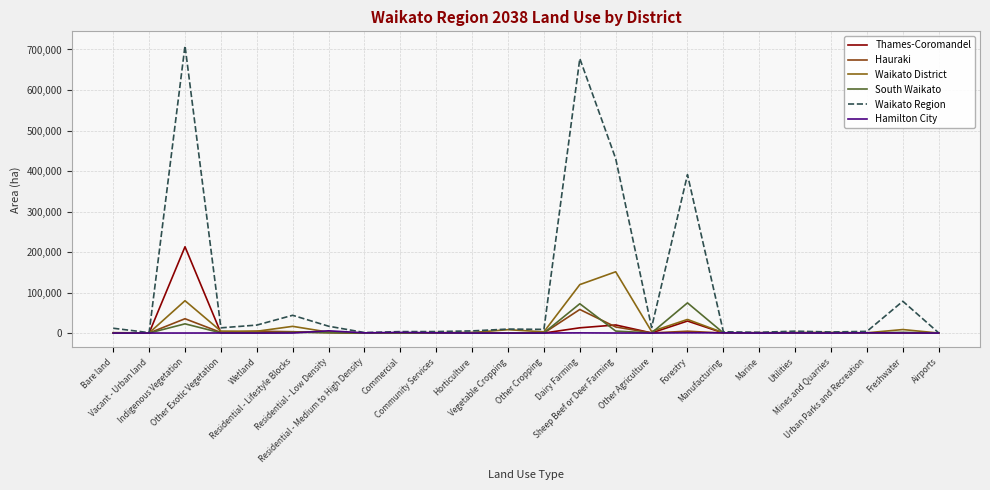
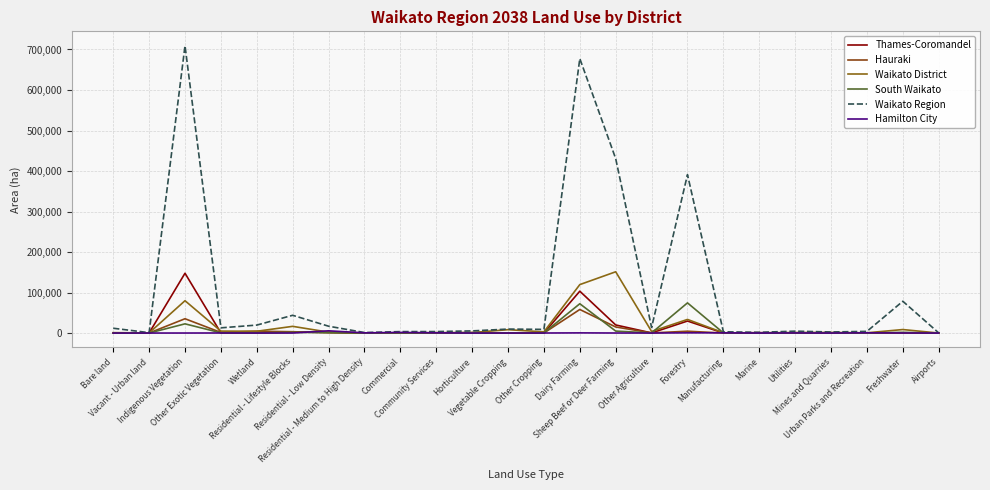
Thames-Coromandel, Indigenous Vegetation: 210,000 -> 150,000
Thames-Coromandel, Dairy Farming: 10,000 -> 100,000
